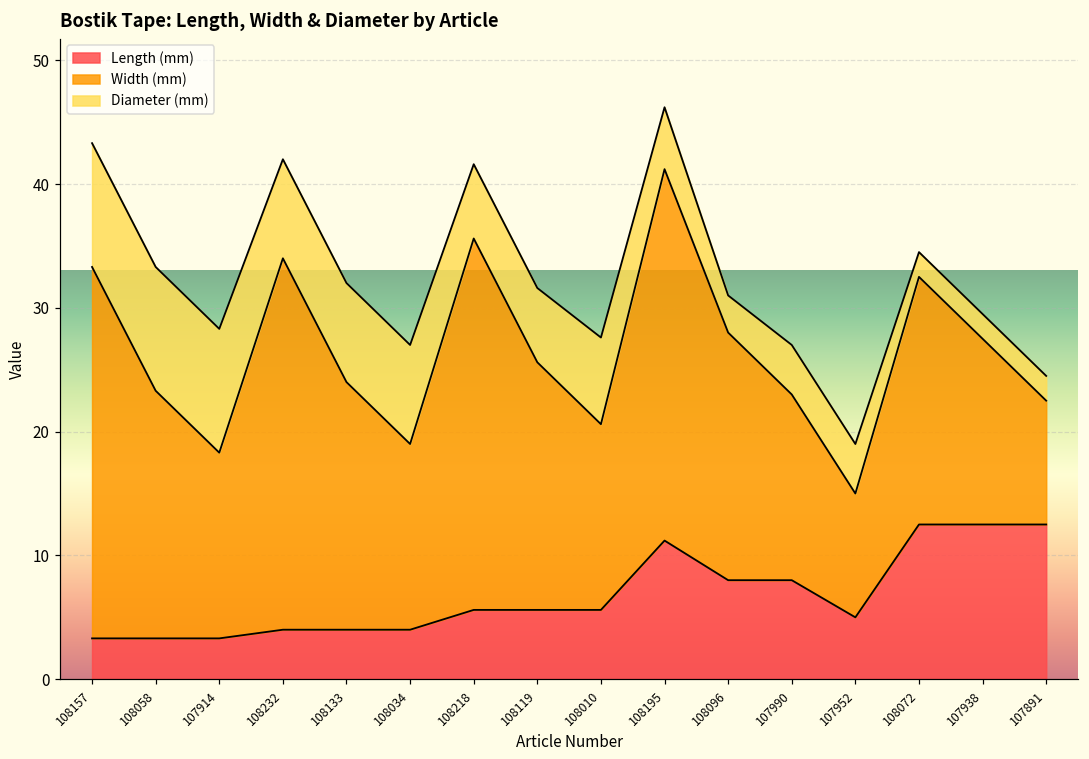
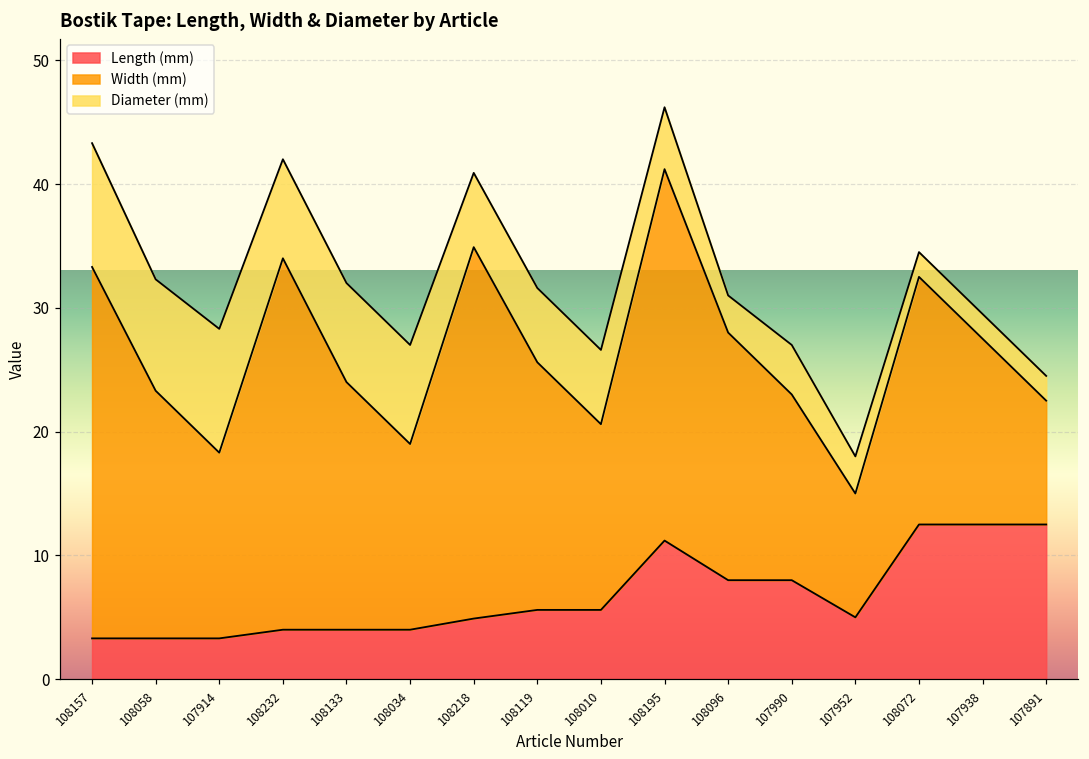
Diameter (mm), 108058: 10 -> 9
Length (mm), 108218: 5.6 -> 4.9
Diameter (mm), 108010: 7 -> 6
Diameter (mm), 107952: 4 -> 3
